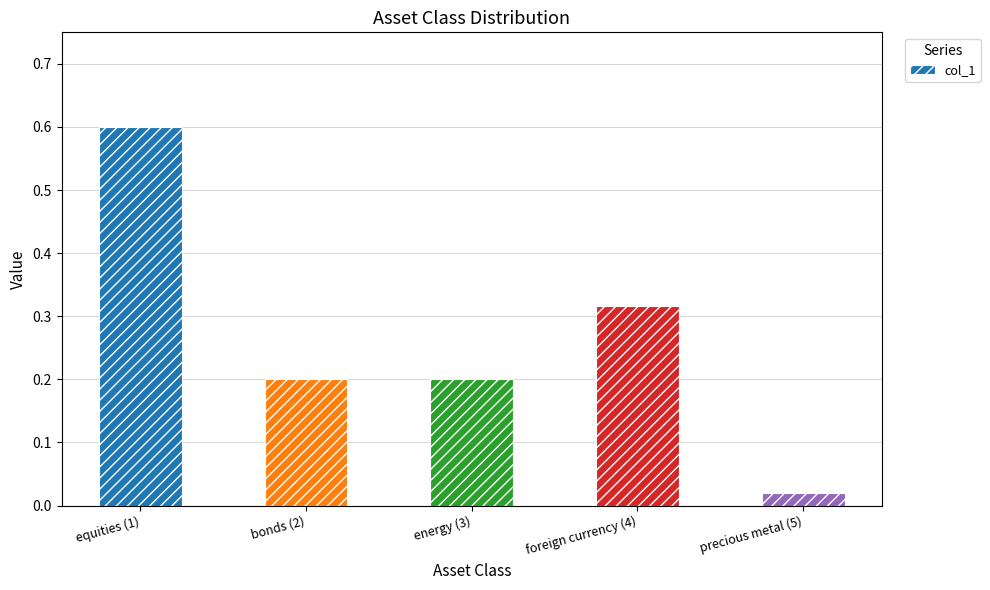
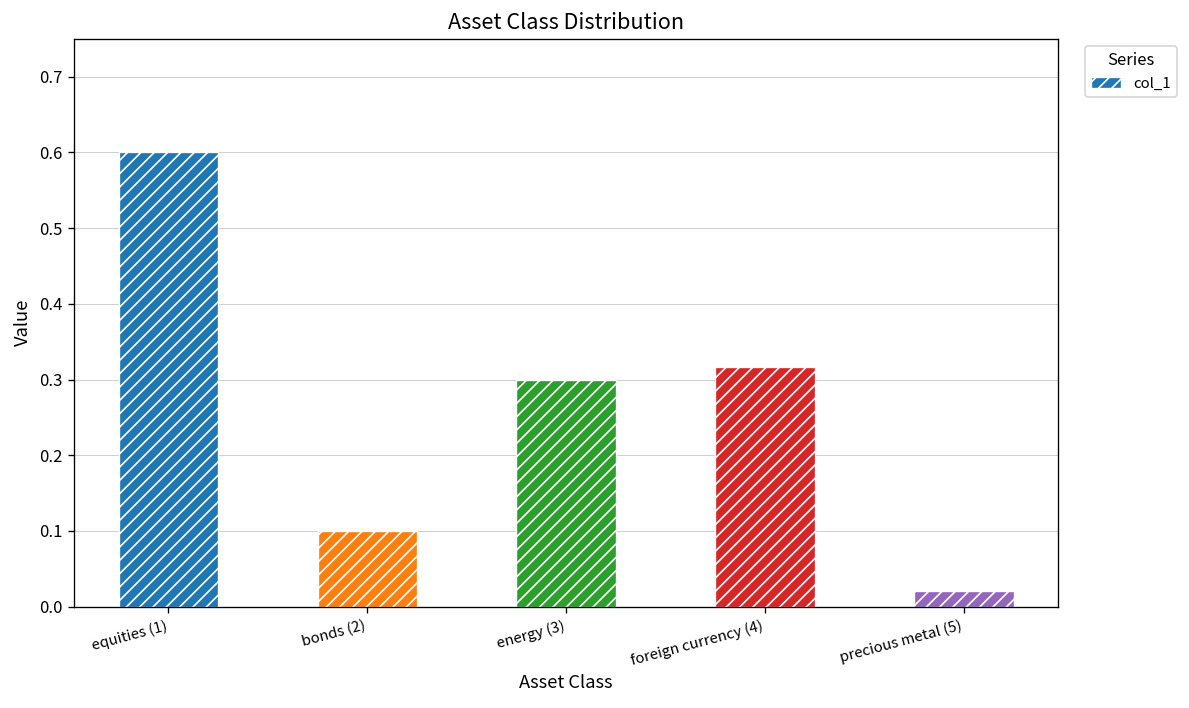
bonds (2): 0.2 -> 0.1
energy (3): 0.2 -> 0.3
